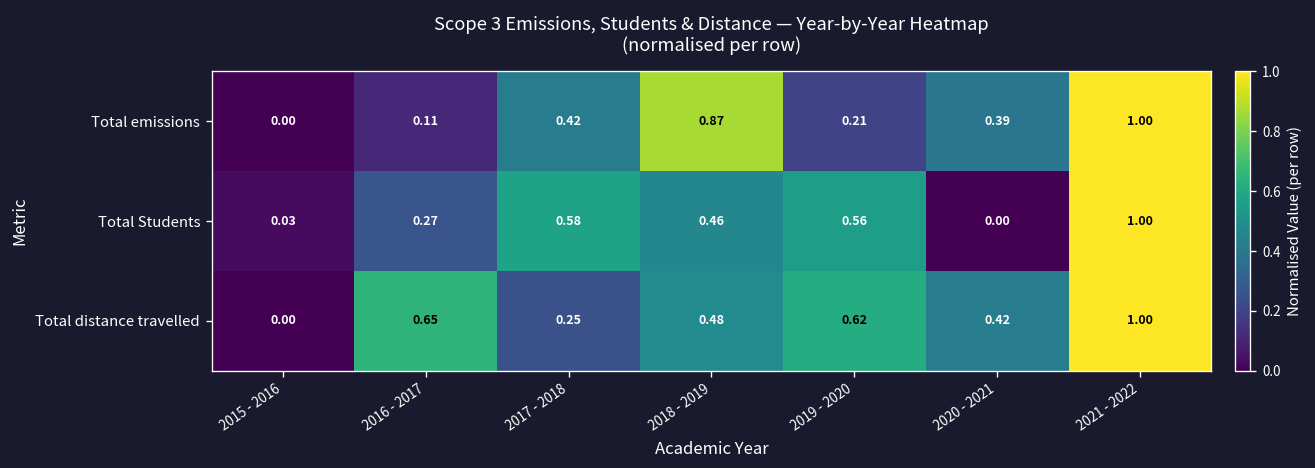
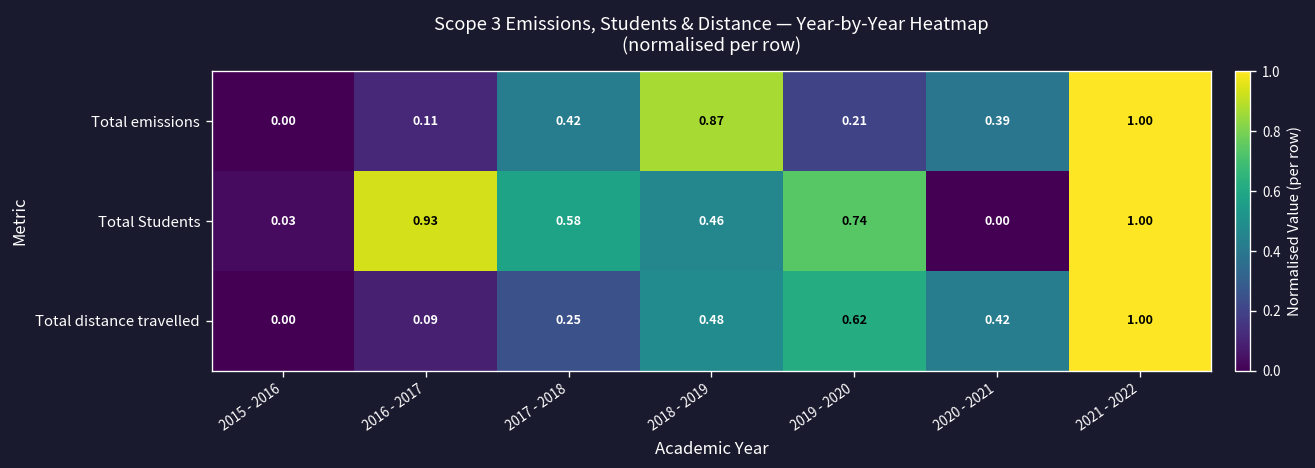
Total Students, 2016 - 2017: 0.27 -> 0.93
Total Students, 2019 - 2020: 0.56 -> 0.74
Total distance travelled, 2016 - 2017: 0.65 -> 0.09
